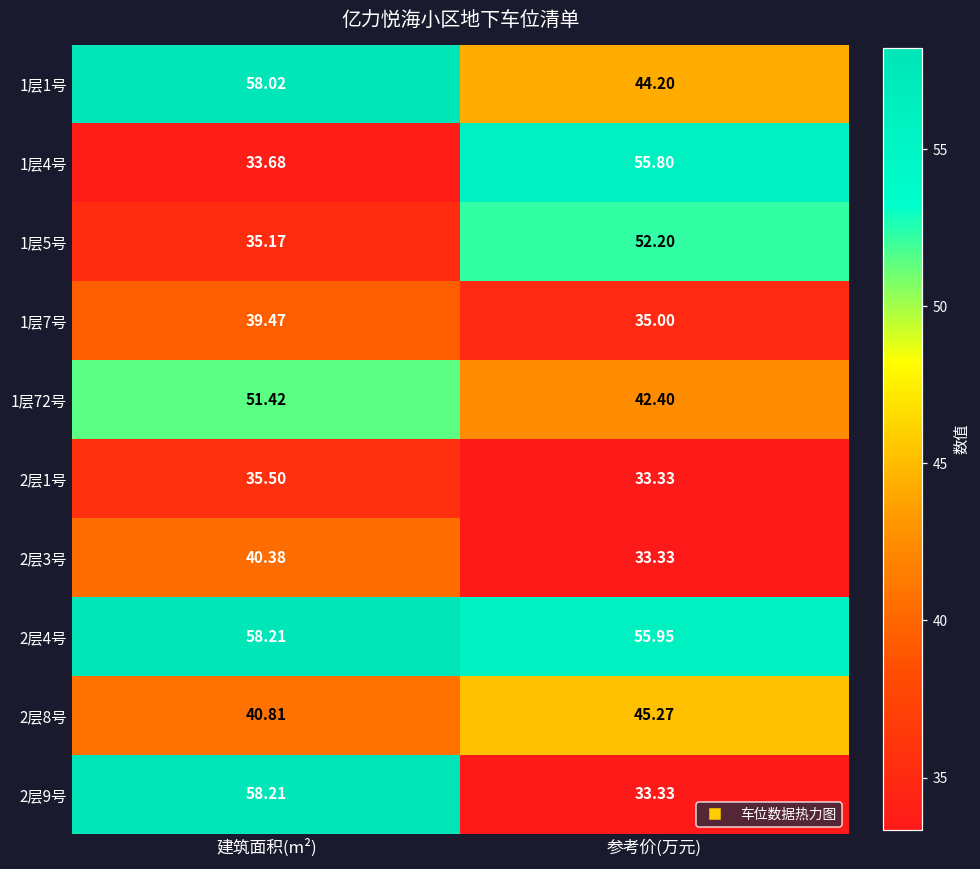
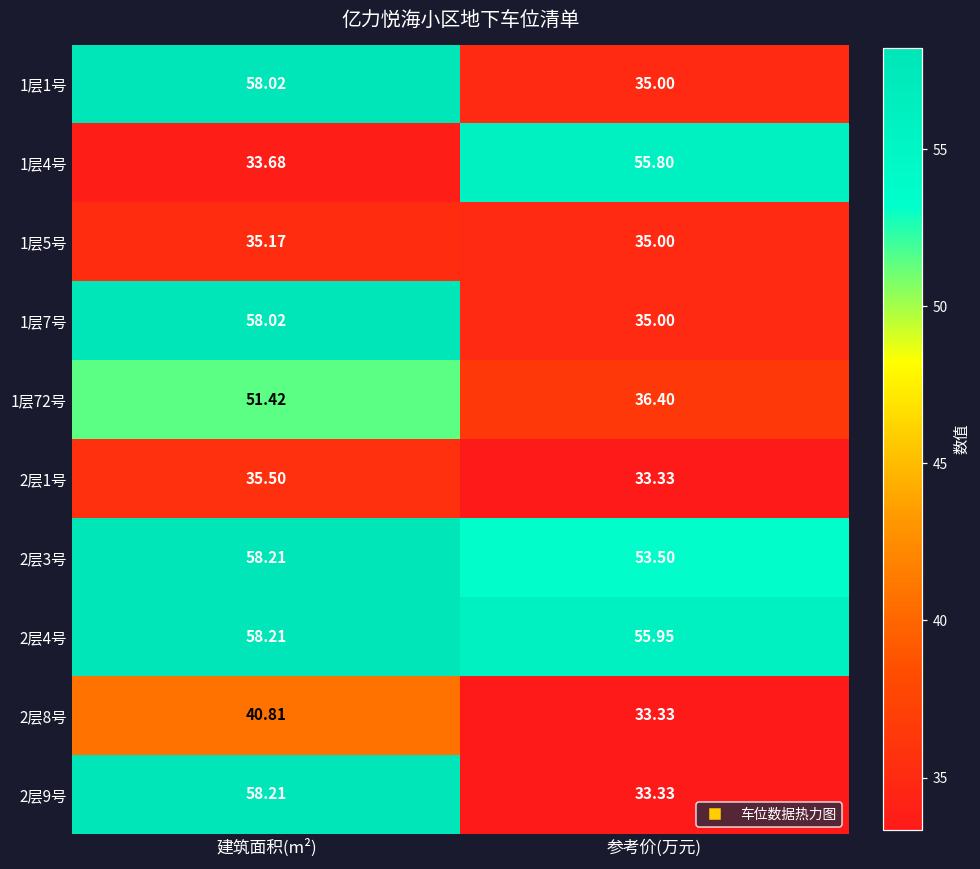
1层1号, 参考价(万元): 44.20 -> 35.00
1层5号, 参考价(万元): 52.20 -> 35.00
1层7号, 建筑面积(m²): 39.47 -> 58.02
1层72号, 参考价(万元): 42.40 -> 36.40
2层3号, 建筑面积(m²): 40.38 -> 58.21
2层3号, 参考价(万元): 33.33 -> 53.50
2层8号, 参考价(万元): 45.27 -> 33.33
